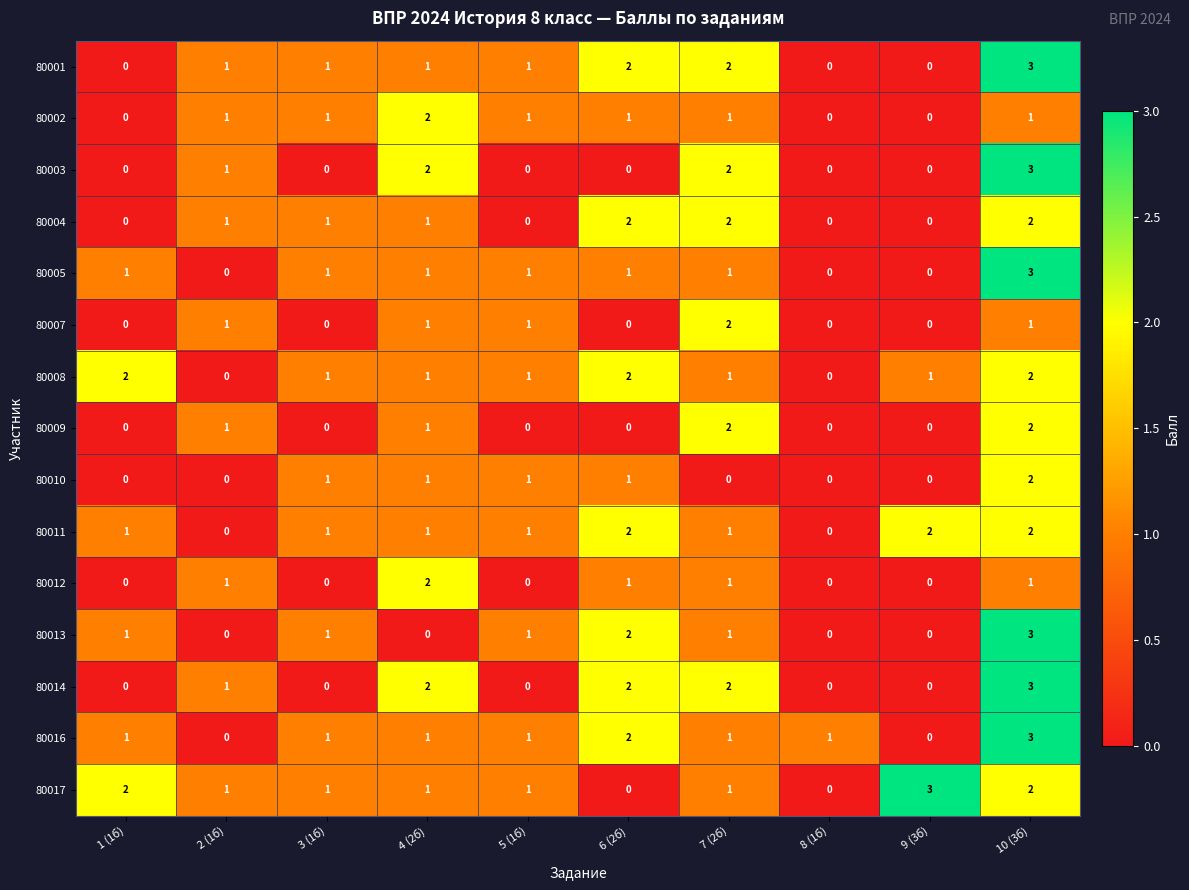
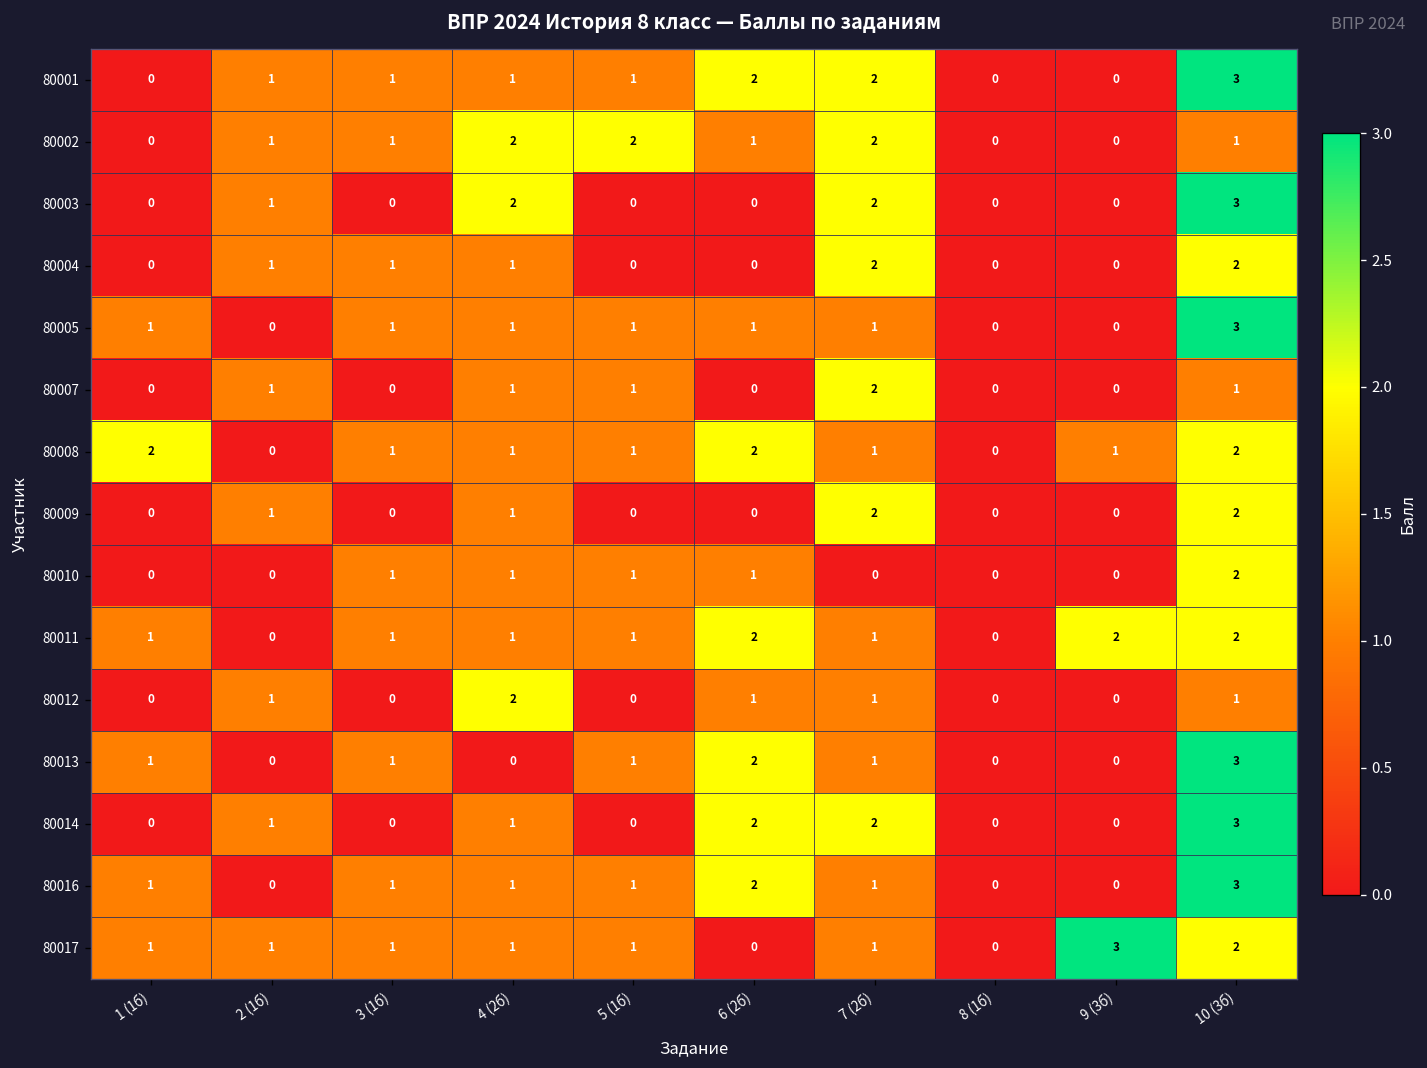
80002, 5 (1б): 1 -> 2
80002, 7 (2б): 1 -> 2
80004, 6 (2б): 2 -> 0
80014, 4 (2б): 2 -> 1
80016, 8 (1б): 1 -> 0
80017, 1 (1б): 2 -> 1
